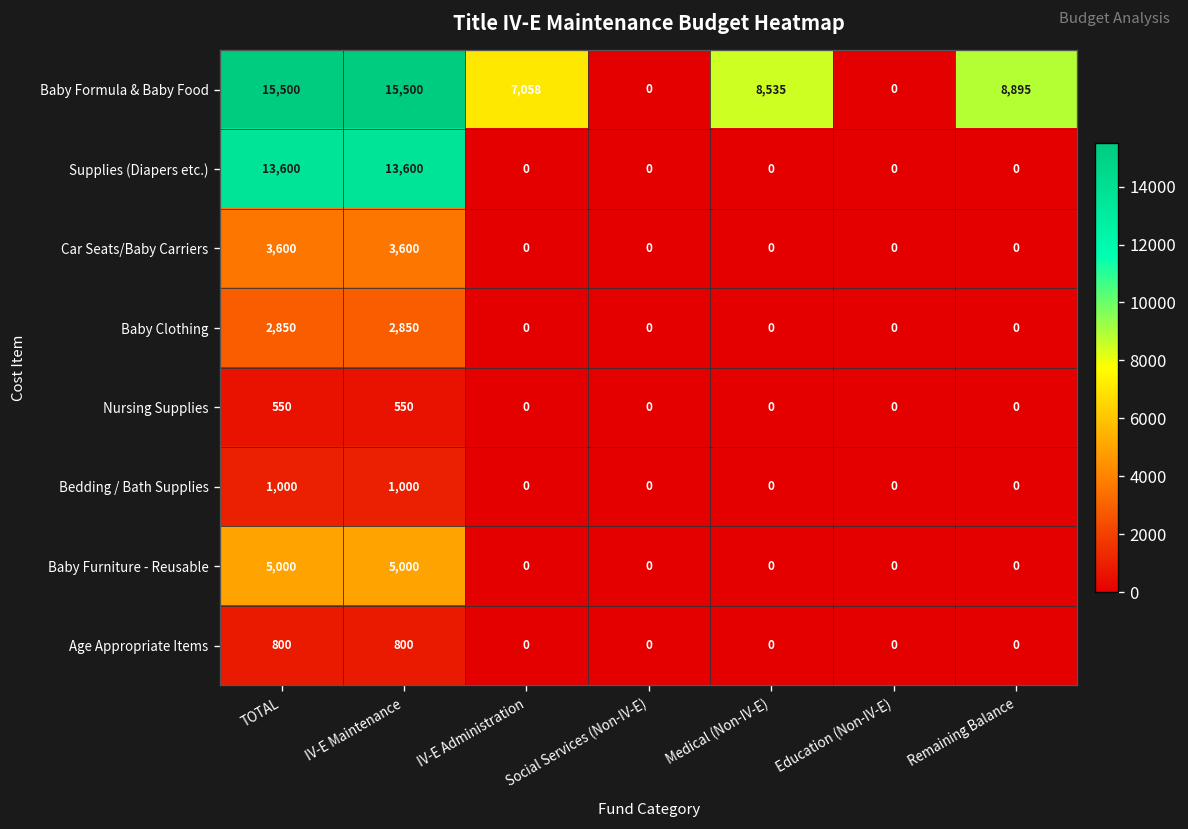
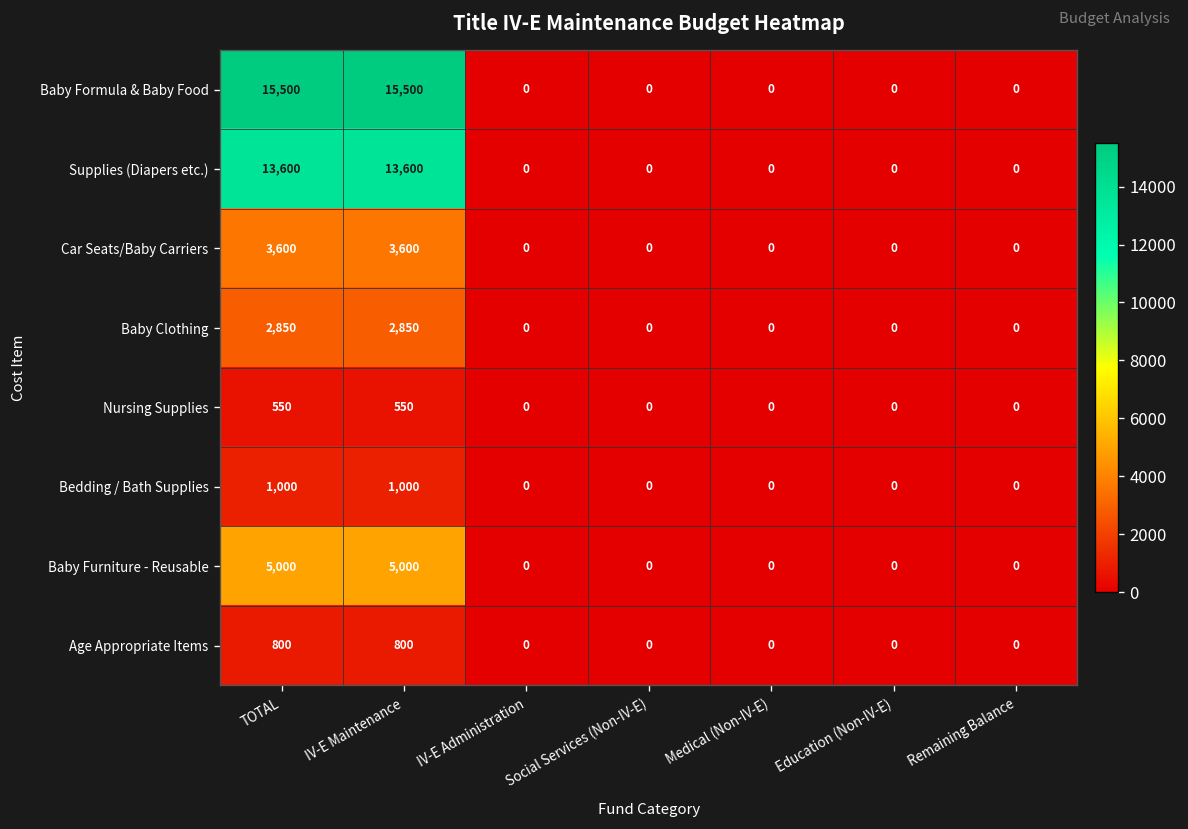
Baby Formula & Baby Food, IV-E Administration: 7,058 -> 0
Baby Formula & Baby Food, Medical (Non-IV-E): 8,535 -> 0
Baby Formula & Baby Food, Remaining Balance: 8,895 -> 0
